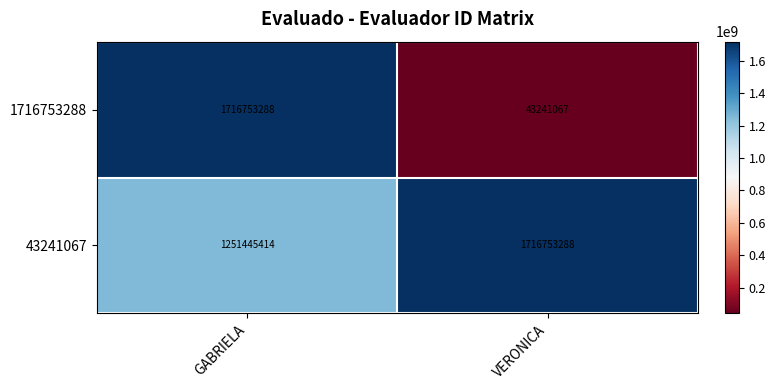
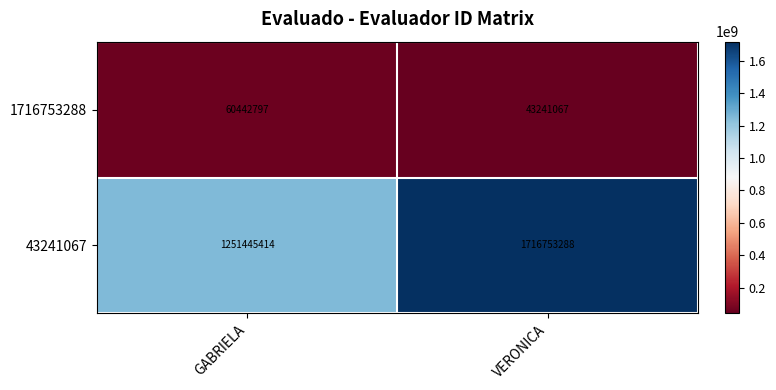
1716753288, GABRIELA: 1716753288 -> 60442797
